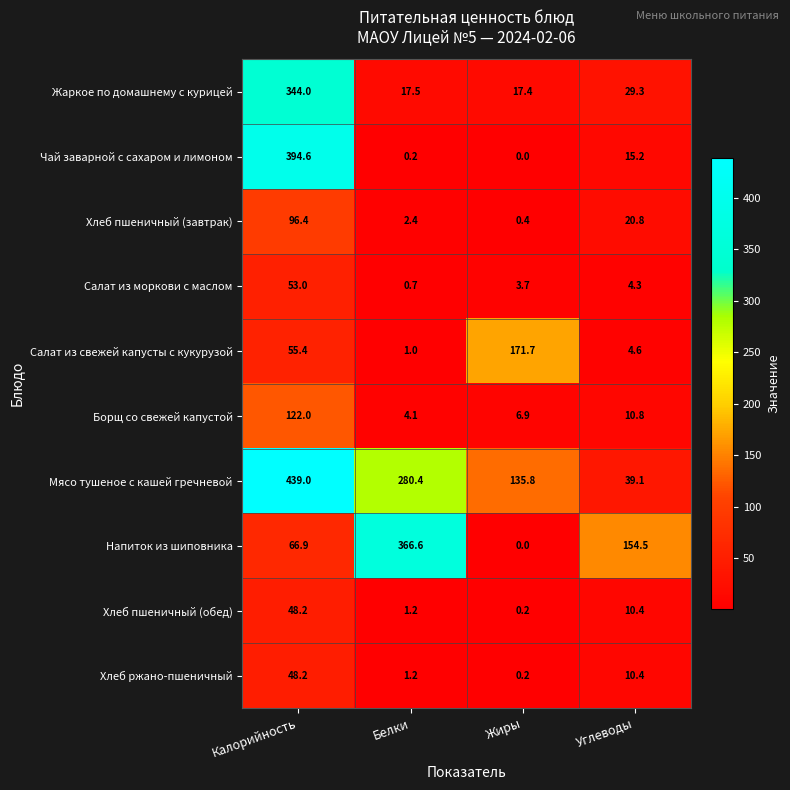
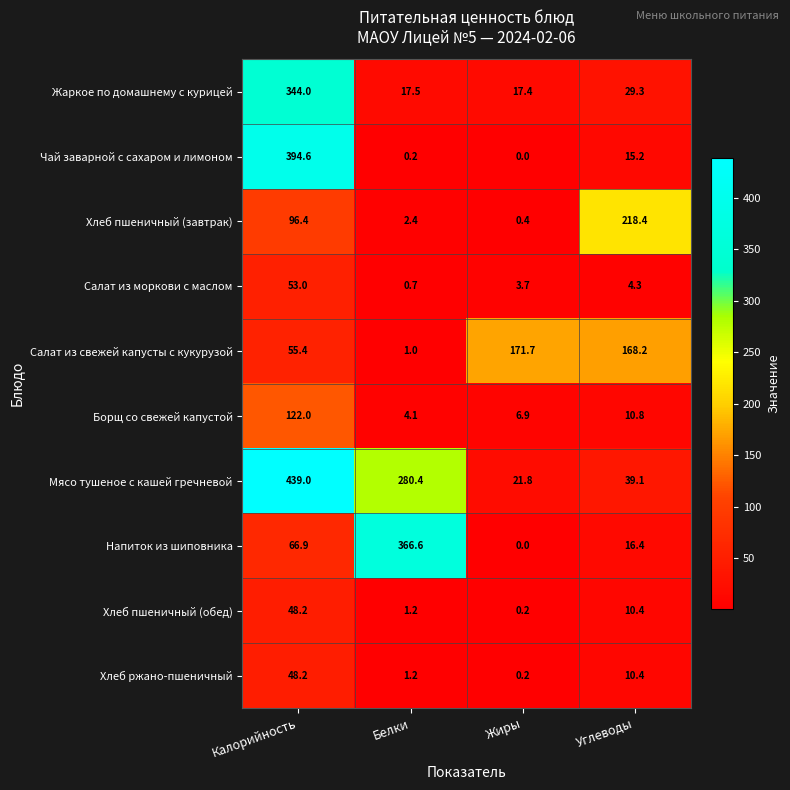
Хлеб пшеничный (завтрак), Углеводы: 20.8 -> 218.4
Салат из свежей капусты с кукурузой, Углеводы: 4.6 -> 168.2
Мясо тушеное с кашей гречневой, Жиры: 135.8 -> 21.8
Напиток из шиповника, Углеводы: 154.5 -> 16.4
